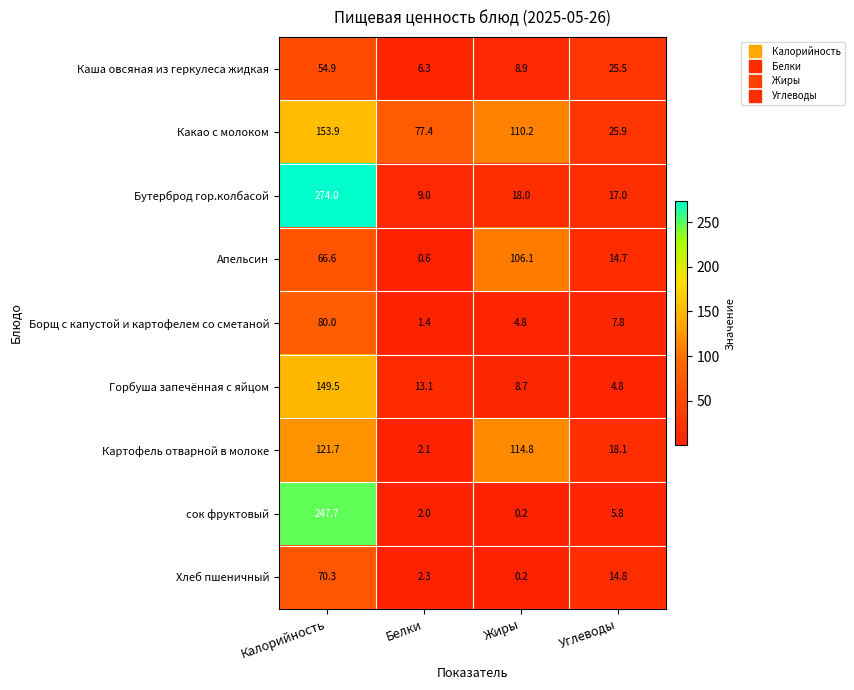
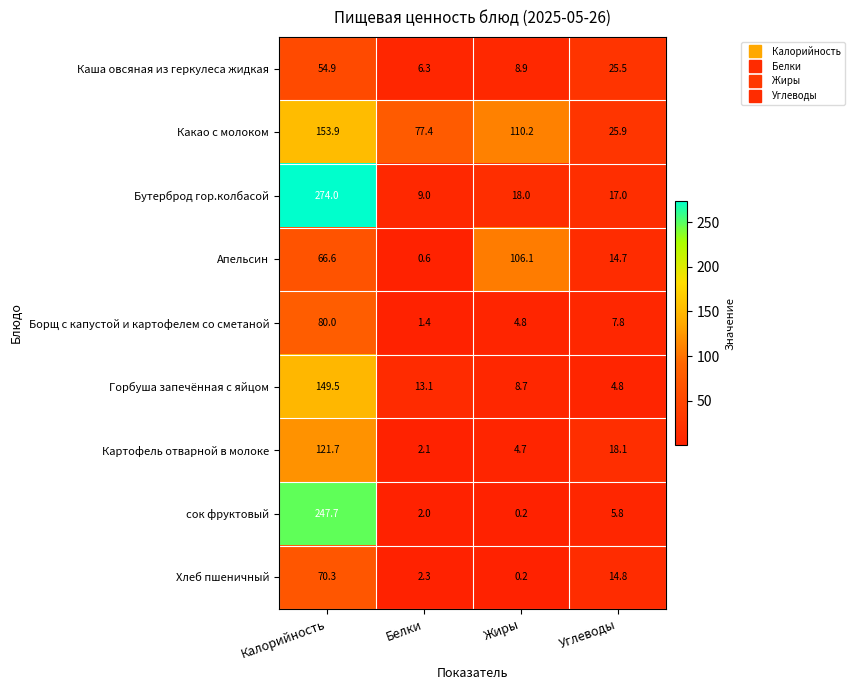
Картофель отварной в молоке, Жиры: 114.8 -> 4.7
